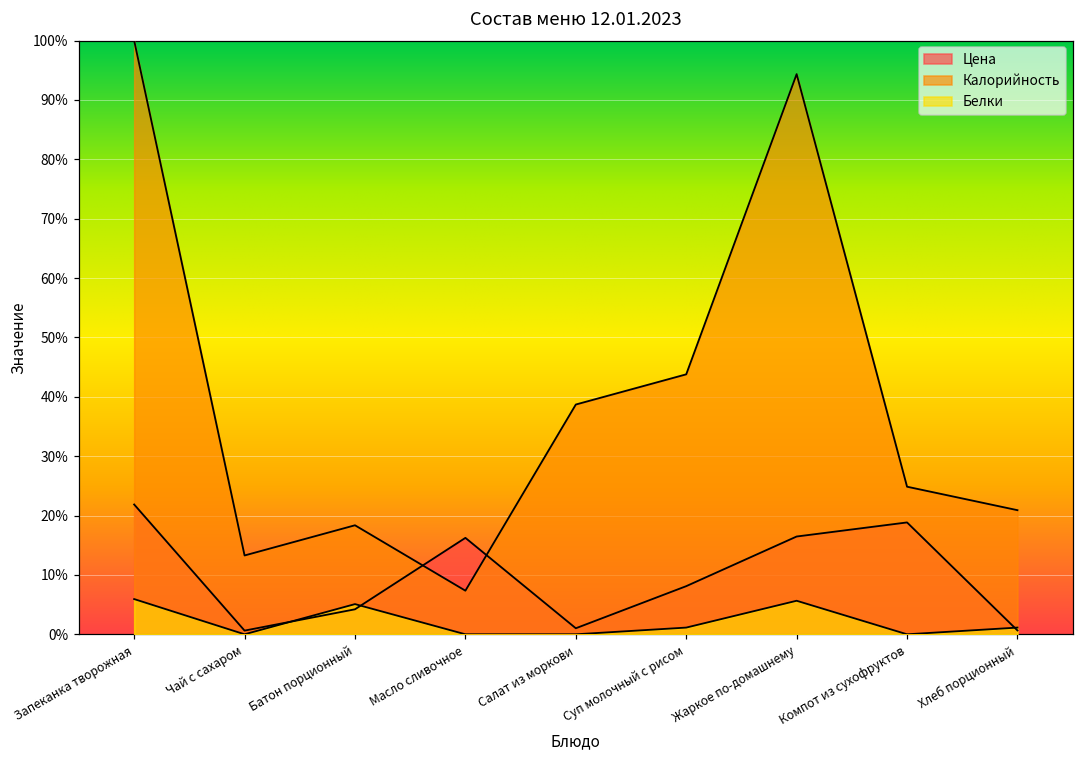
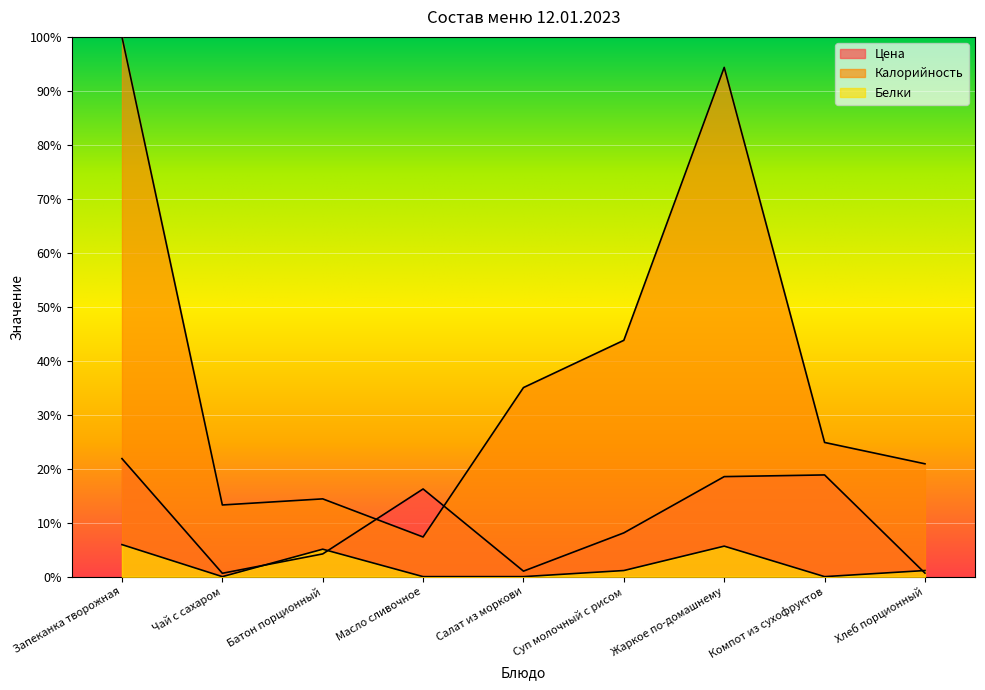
Калорийность, Батон порционный: 18% -> 14%
Калорийность, Салат из моркови: 39% -> 35%
Цена, Жаркое по-домашнему: 16% -> 19%
